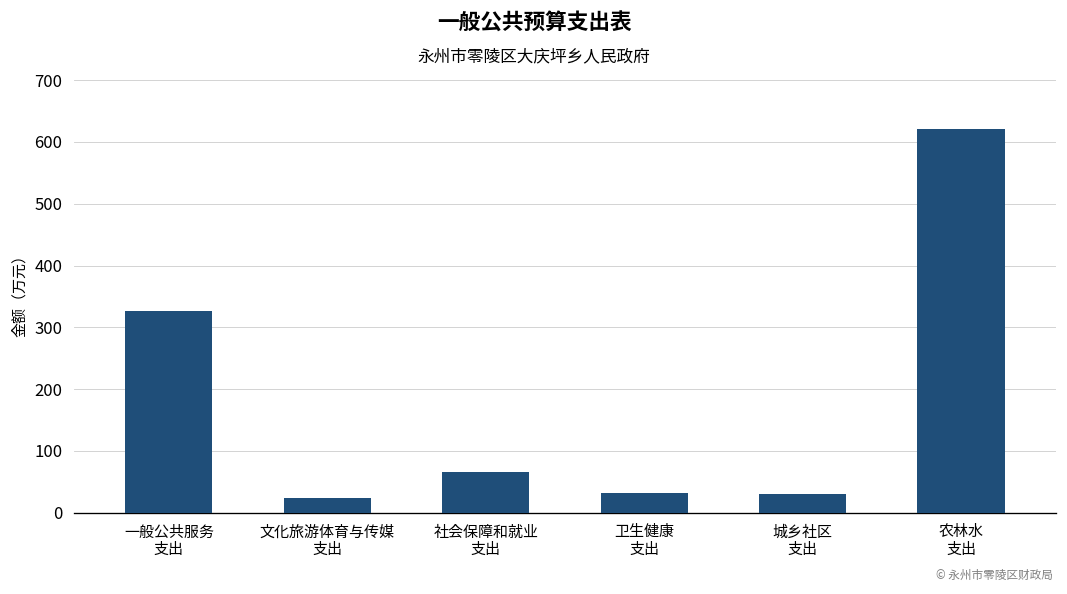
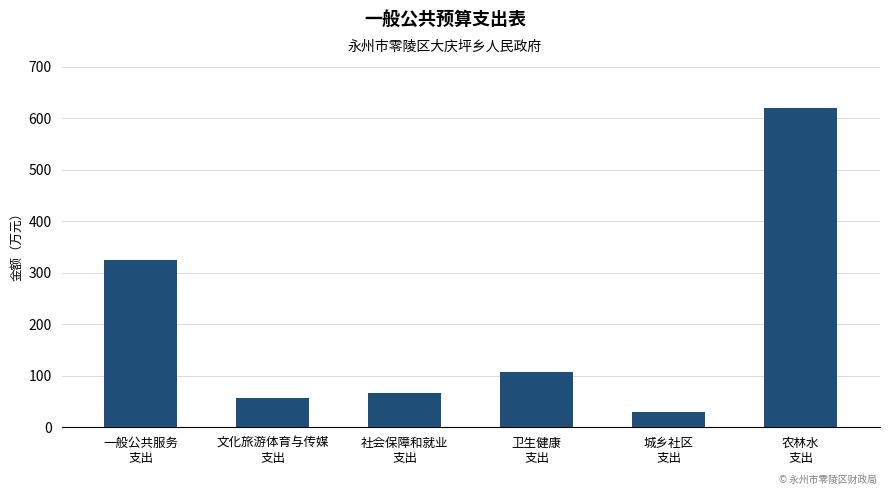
文化旅游体育与传媒 支出: 20 -> 60
卫生健康 支出: 30 -> 110
